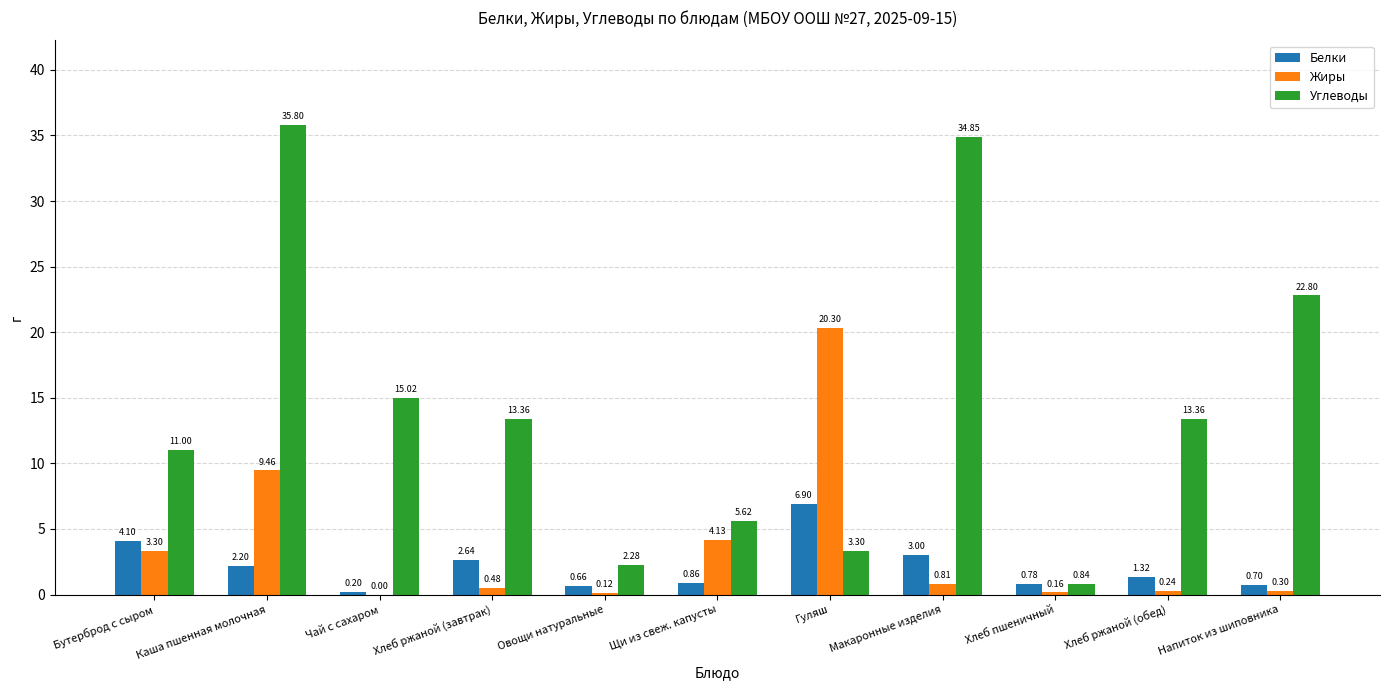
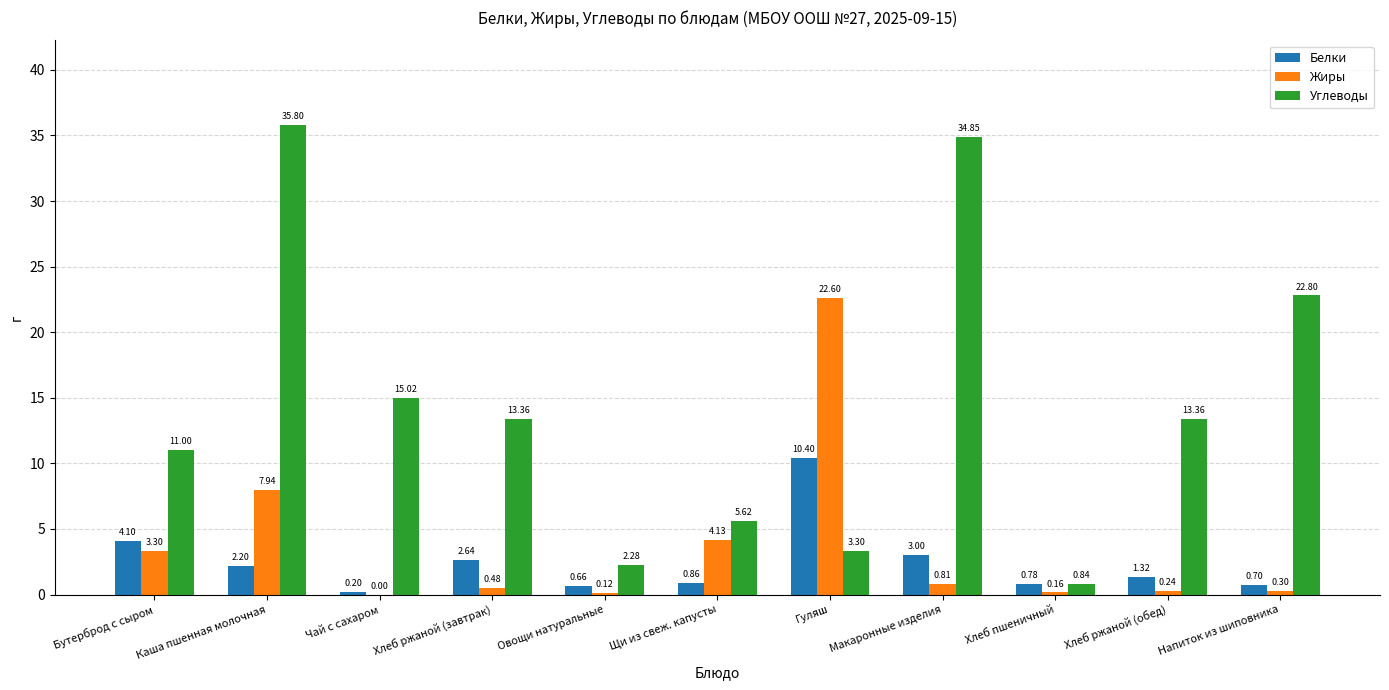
Жиры, Каша пшенная молочная: 9.46 -> 7.94
Белки, Гуляш: 6.90 -> 10.40
Жиры, Гуляш: 20.30 -> 22.60
